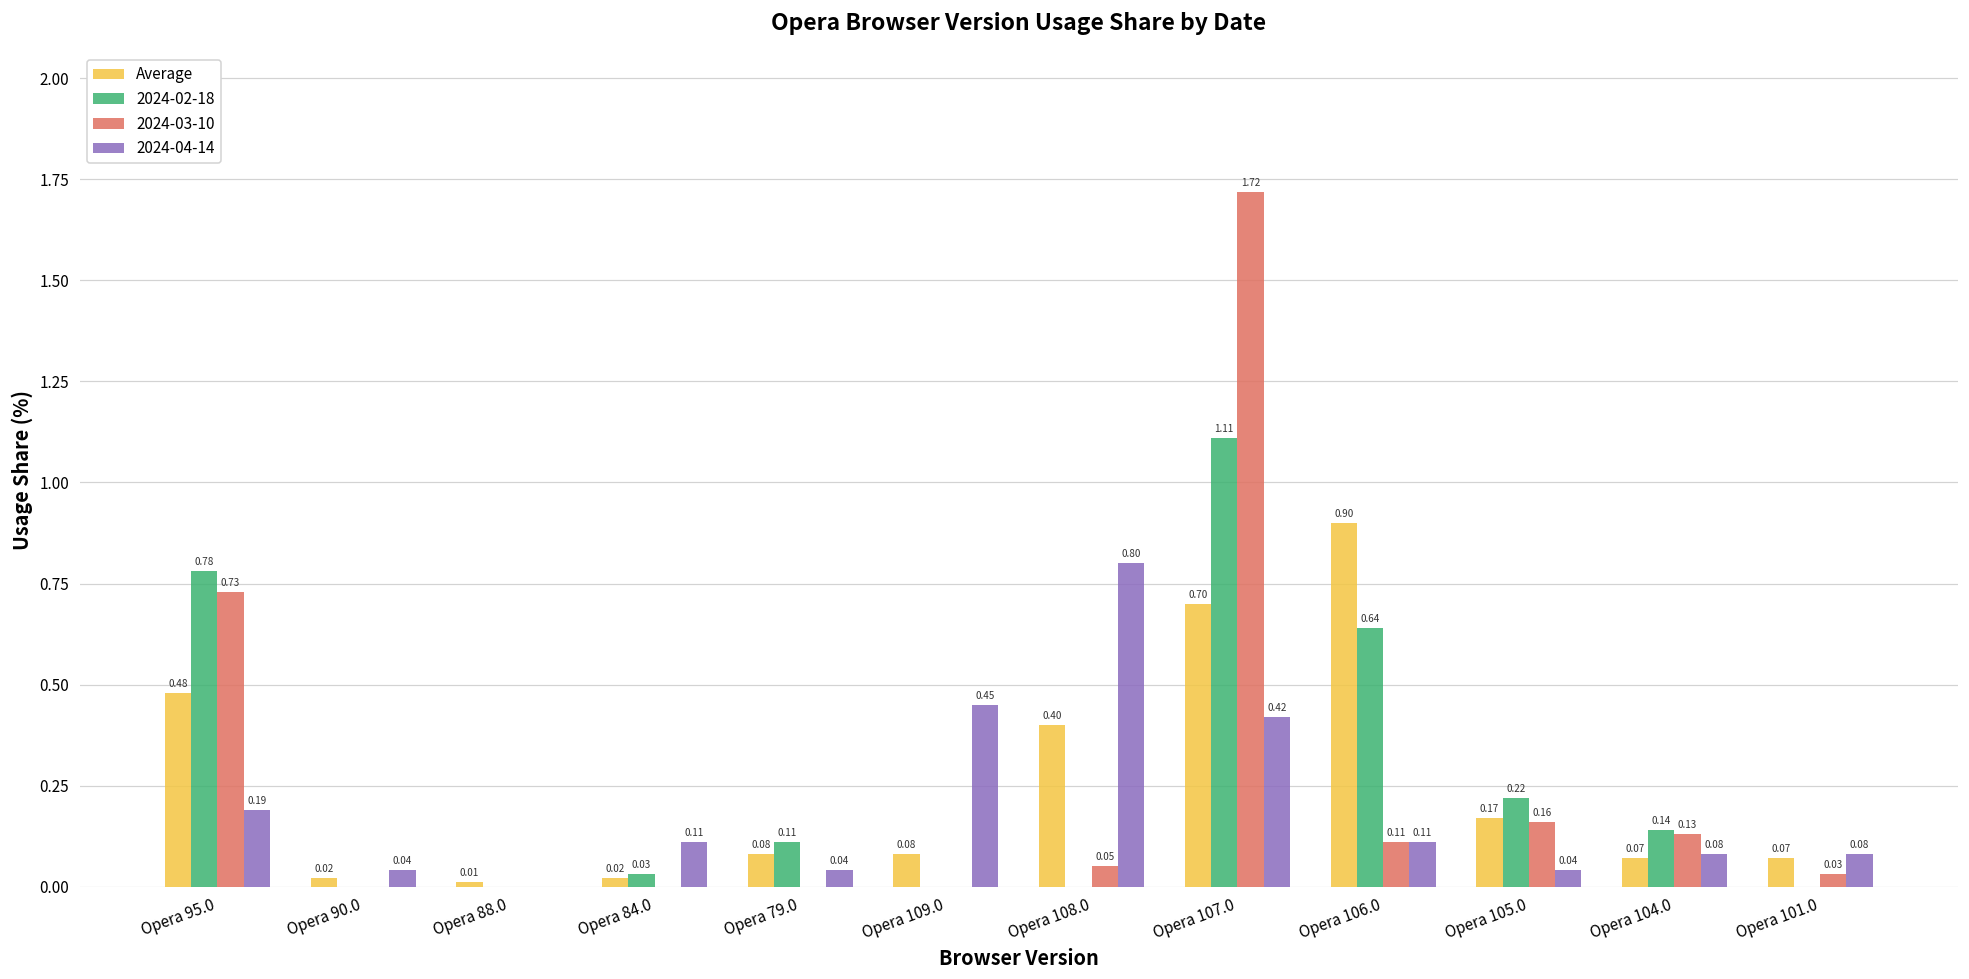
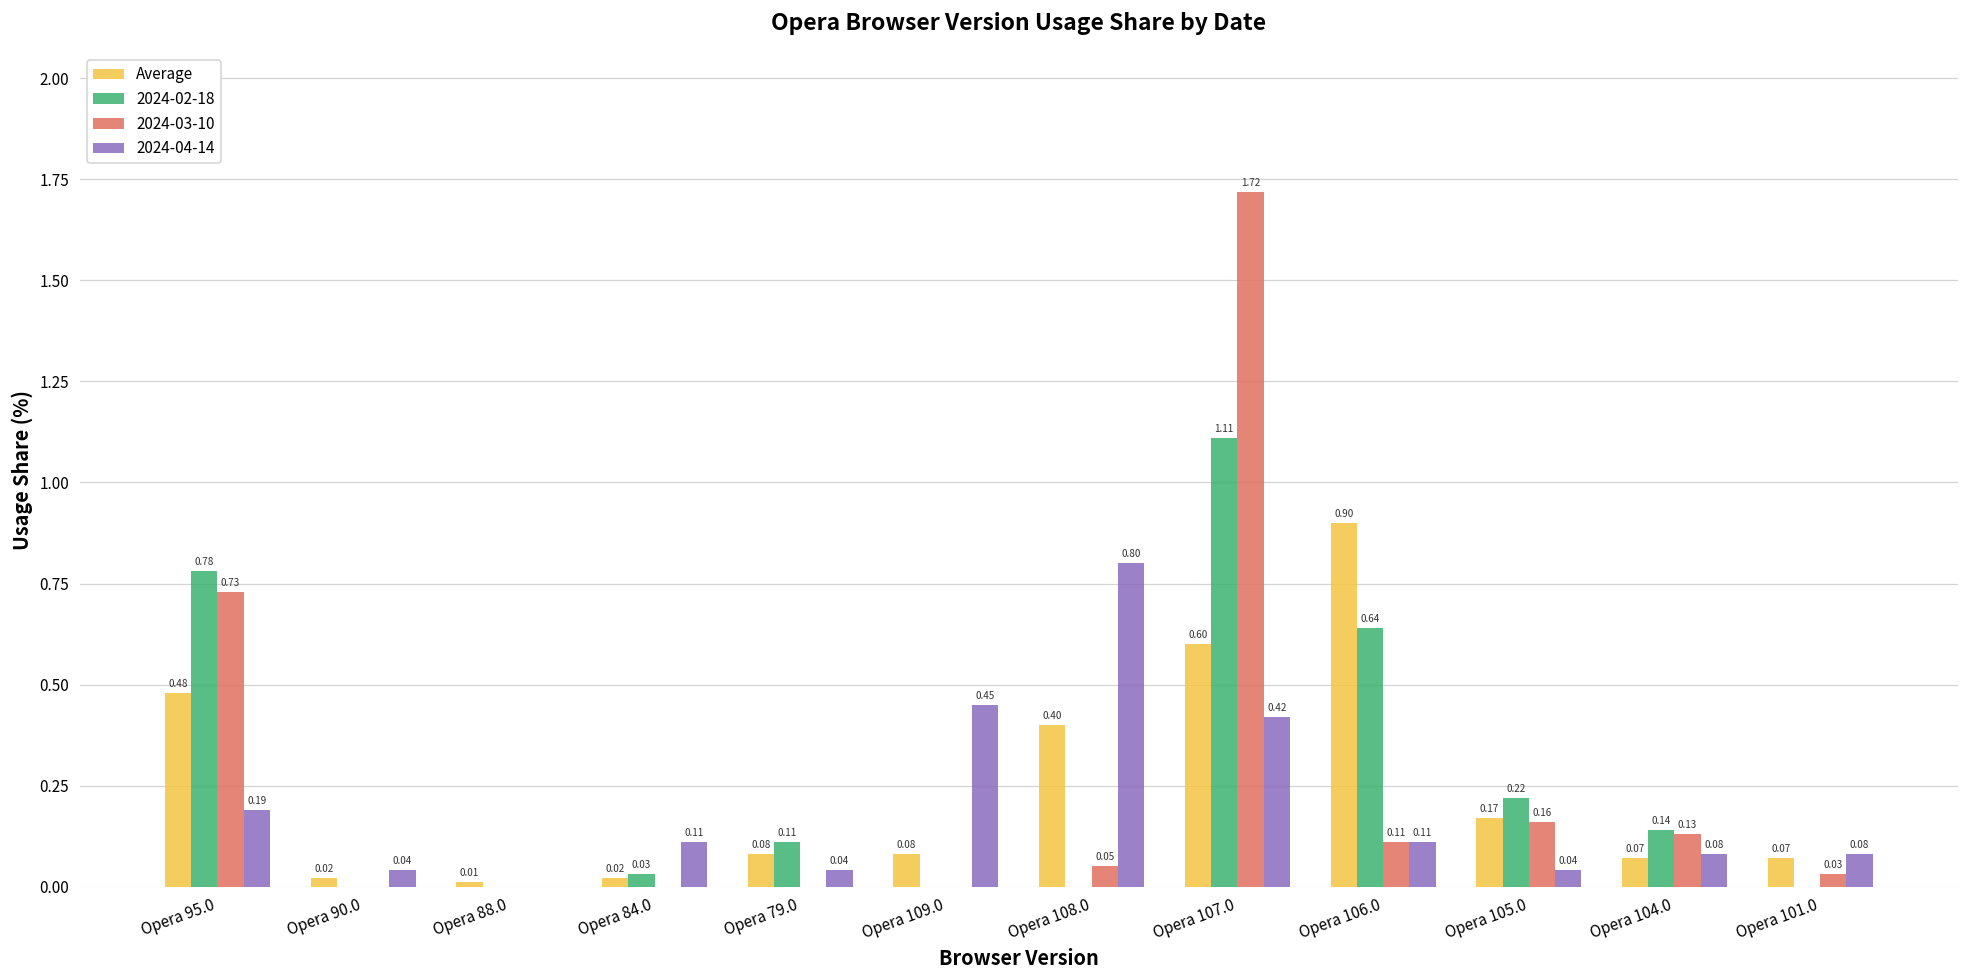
Average, Opera 107.0: 0.70 -> 0.60
